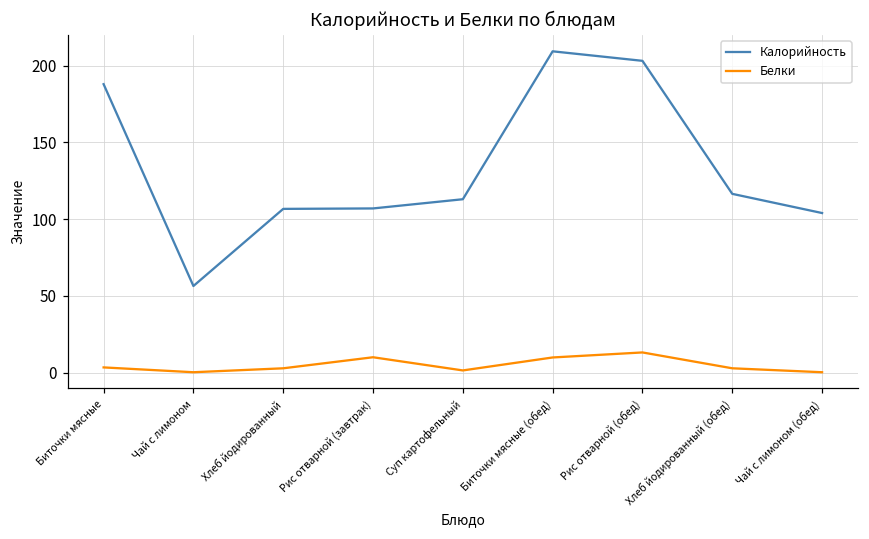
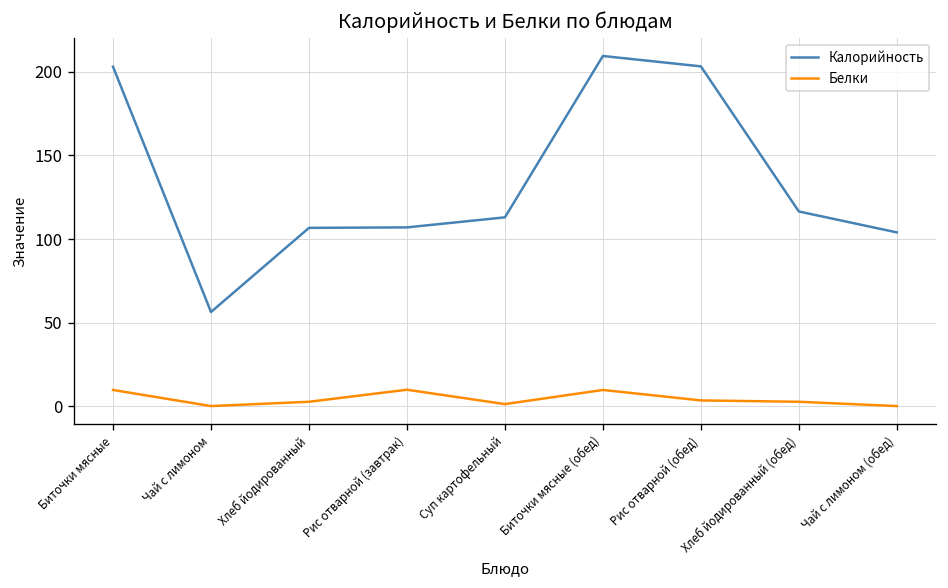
Калорийность, Биточки мясные: 188 -> 203
Белки, Биточки мясные: 3 -> 10
Белки, Рис отварной (обед): 13 -> 4
